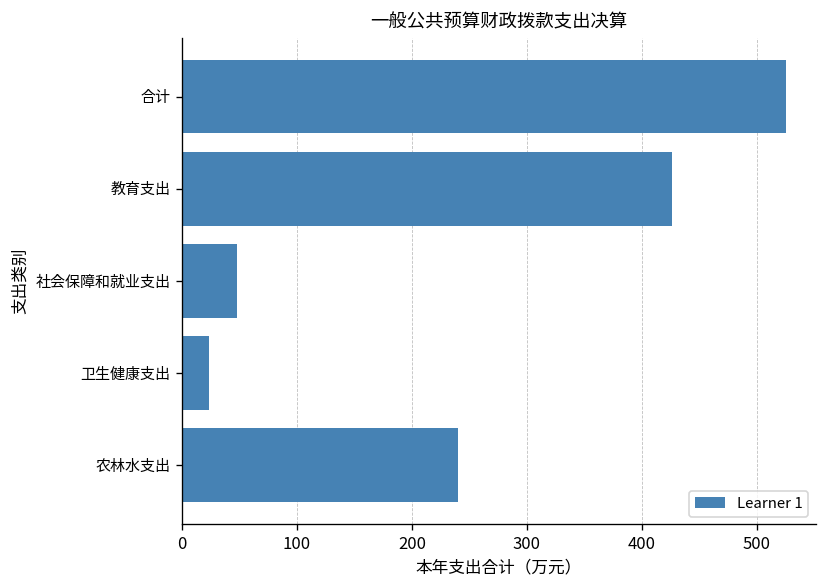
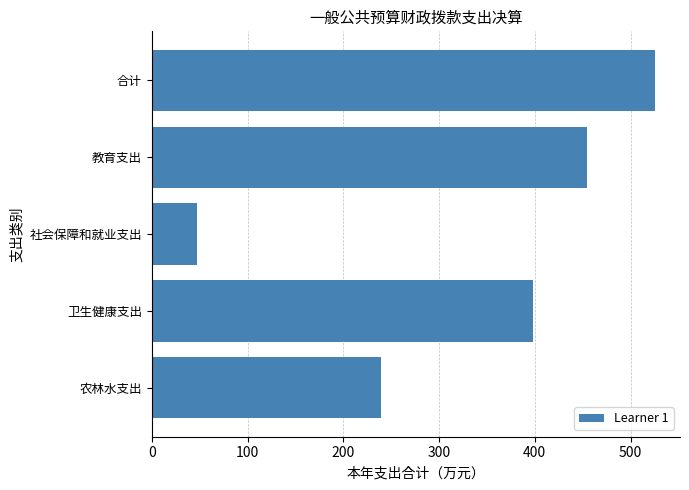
教育支出: 430 -> 450
卫生健康支出: 20 -> 400
